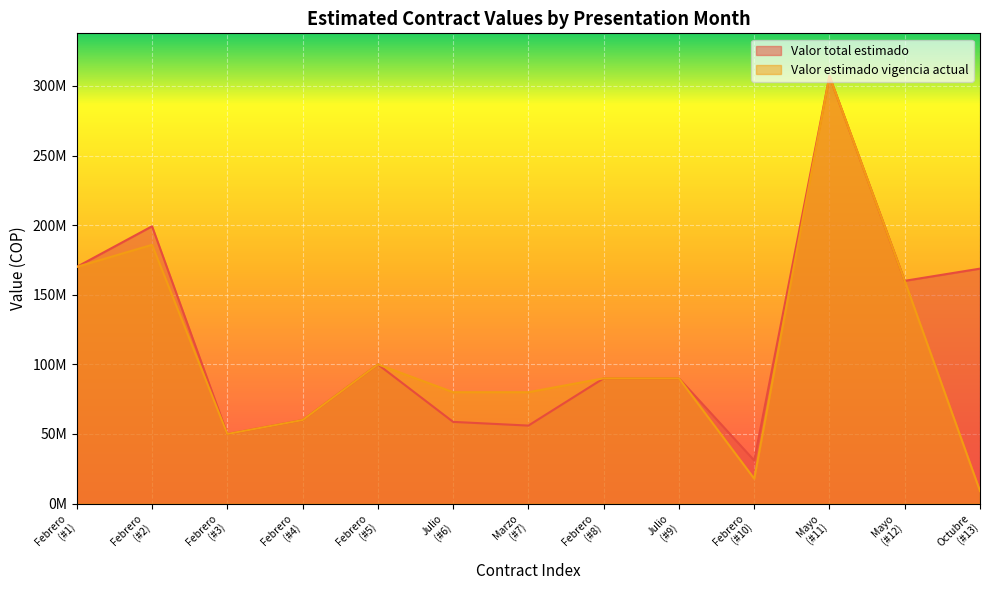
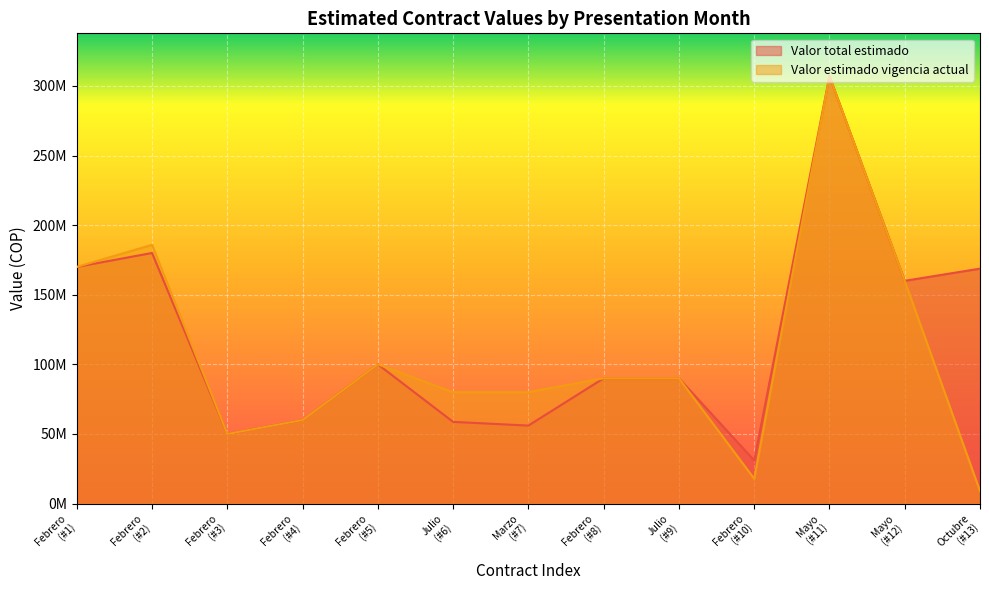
Valor total estimado, Febrero (#2): 199000000 -> 180000000
